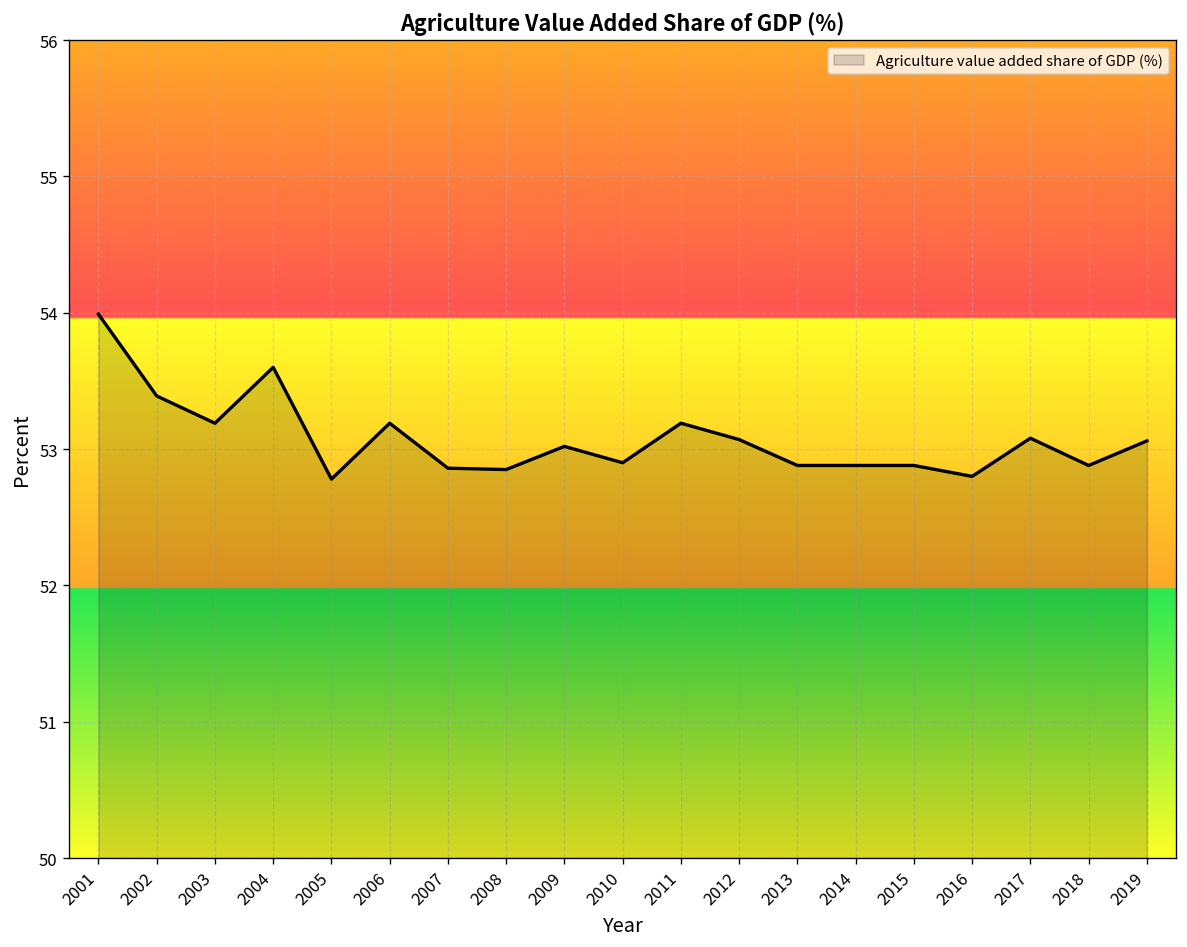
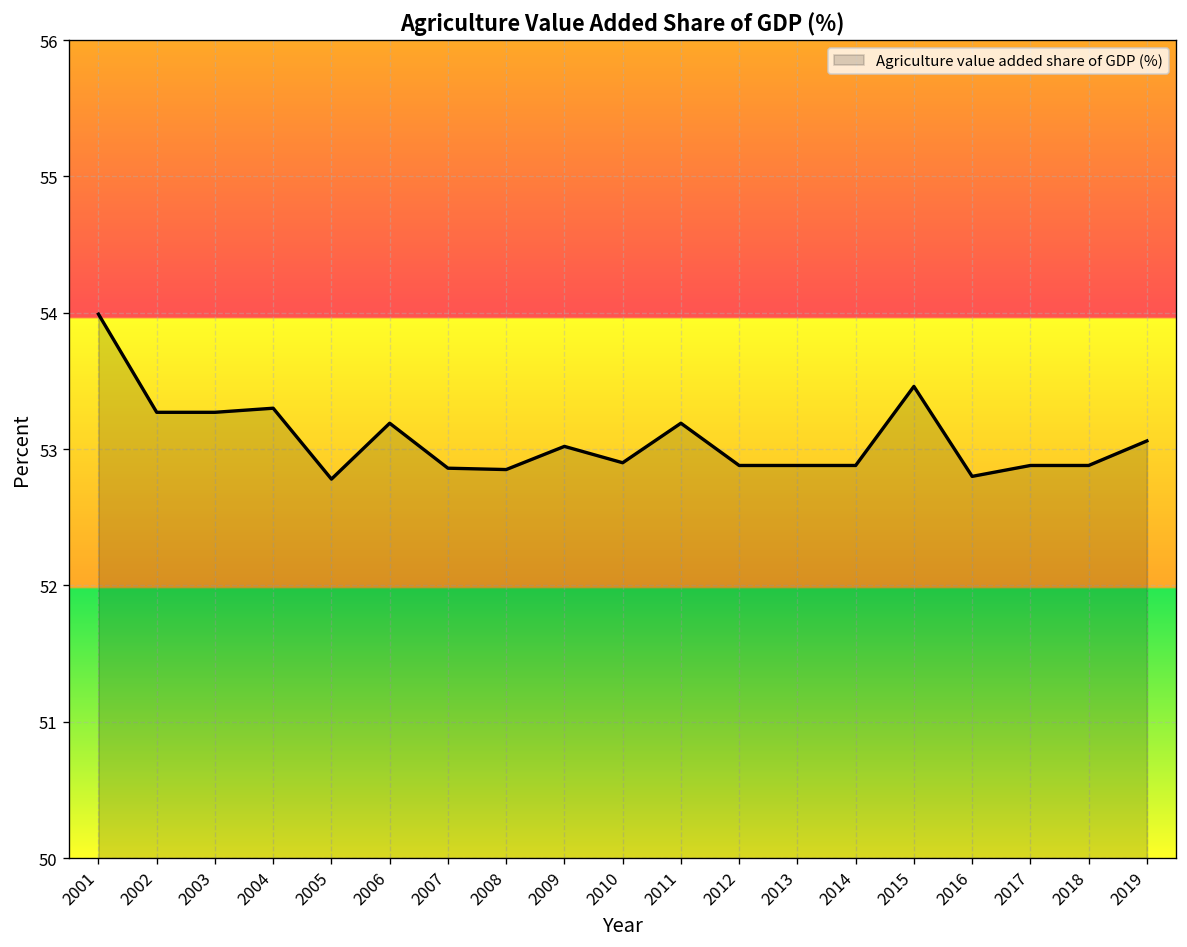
2002: 53.39 -> 53.27
2003: 53.19 -> 53.27
2004: 53.6 -> 53.3
2012: 53.07 -> 52.88
2015: 52.88 -> 53.46
2017: 53.08 -> 52.88
